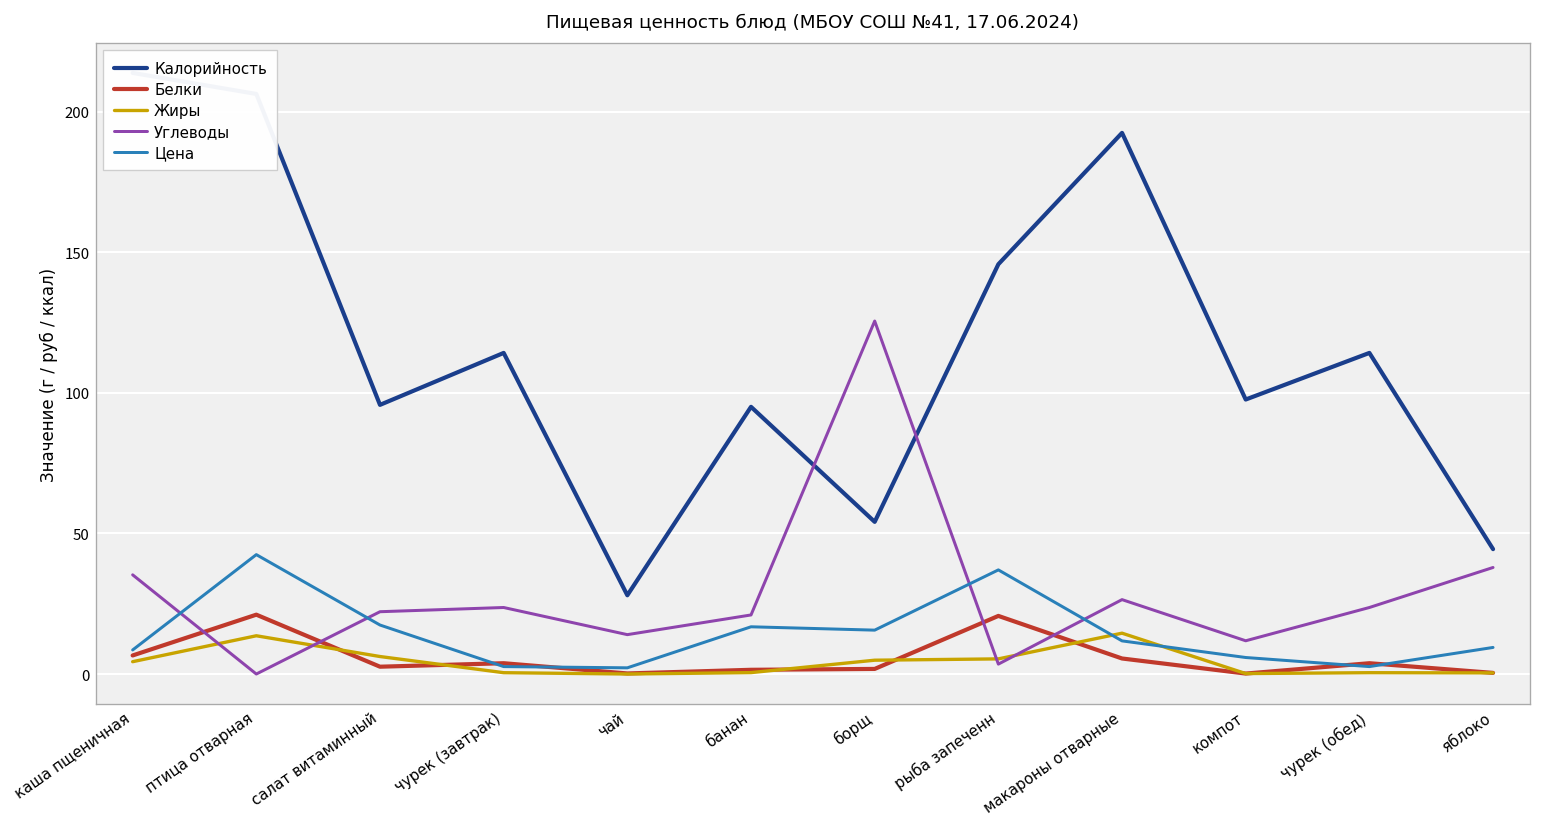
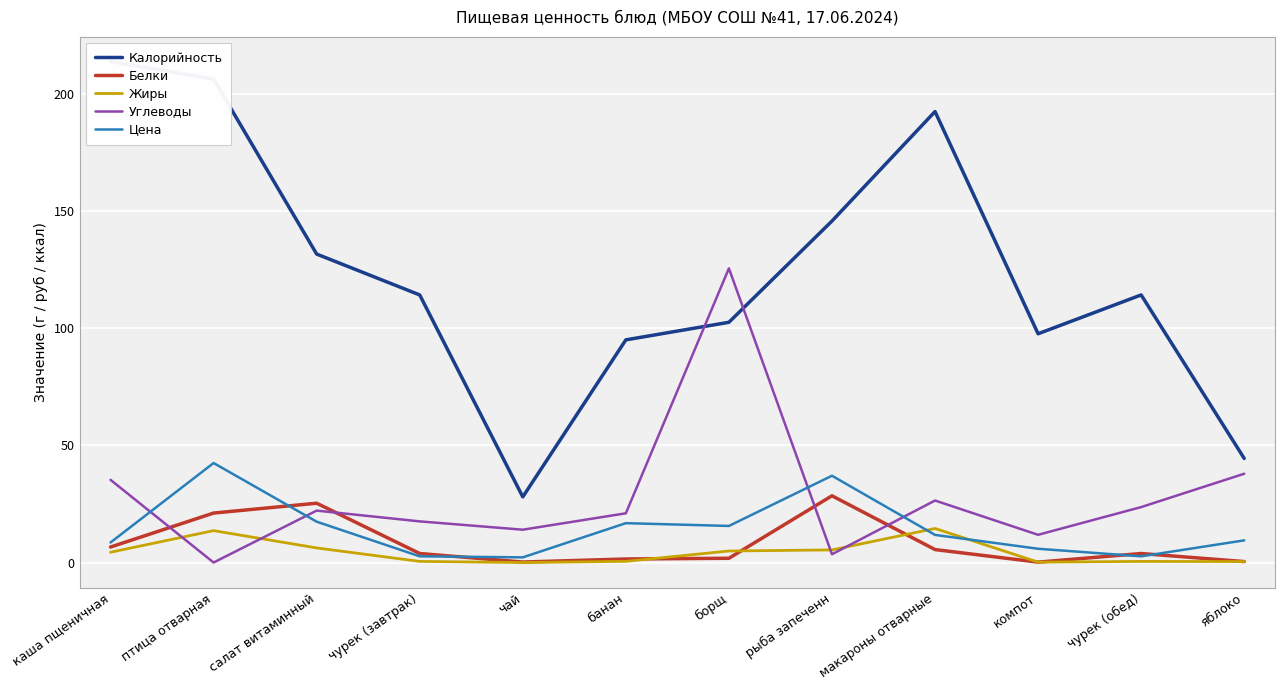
Калорийность, салат витаминный: 96 -> 132
Белки, салат витаминный: 3 -> 25
Углеводы, чурек (завтрак): 24 -> 18
Калорийность, борщ: 54 -> 103
Белки, рыба запеченн: 21 -> 28
